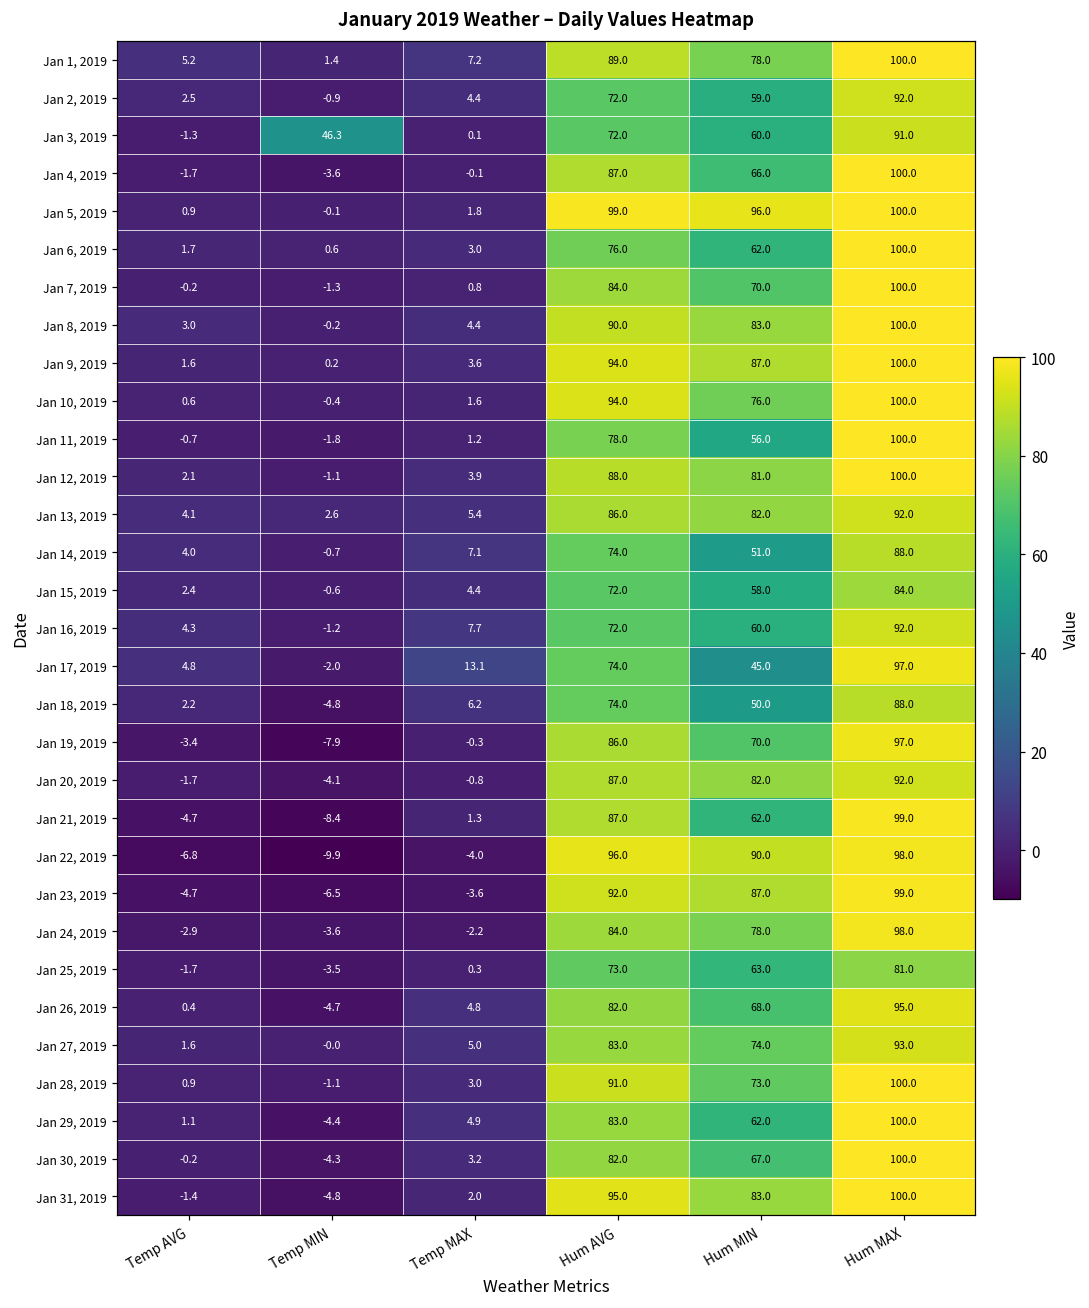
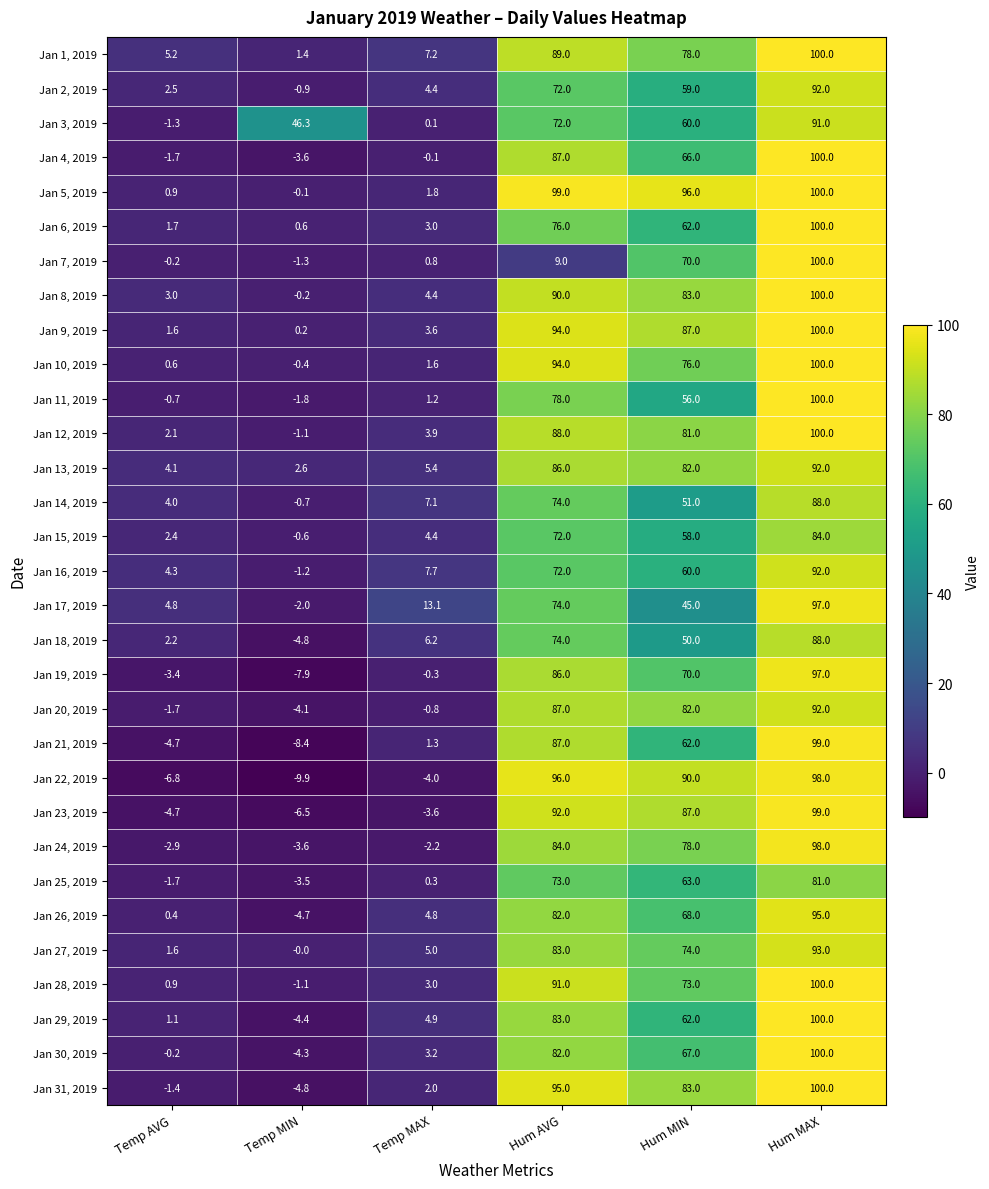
Jan 7, 2019, Hum AVG: 84.0 -> 9.0
